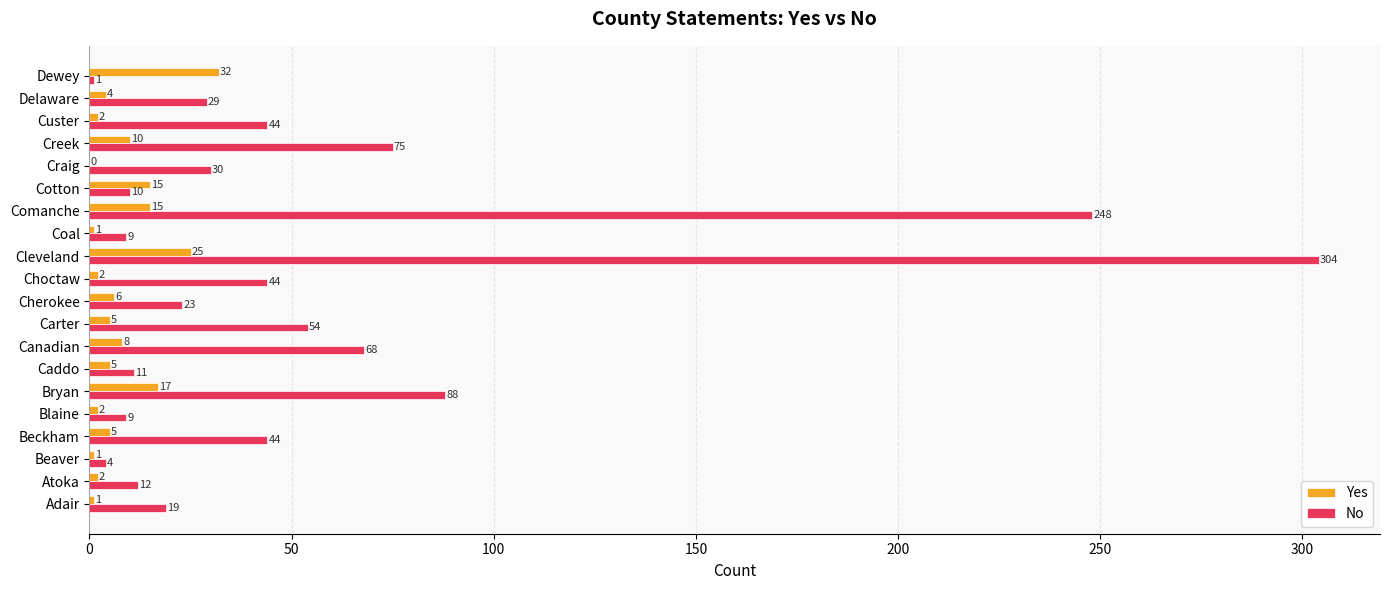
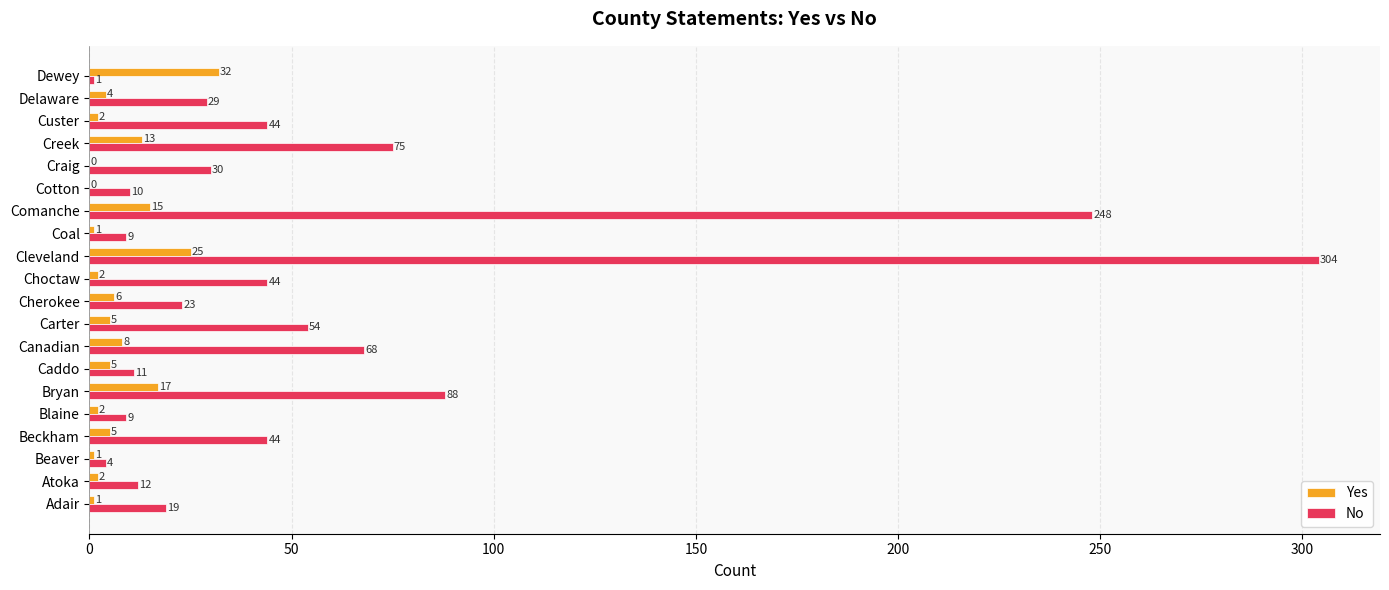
Yes, Creek: 10 -> 13
Yes, Cotton: 15 -> 0
